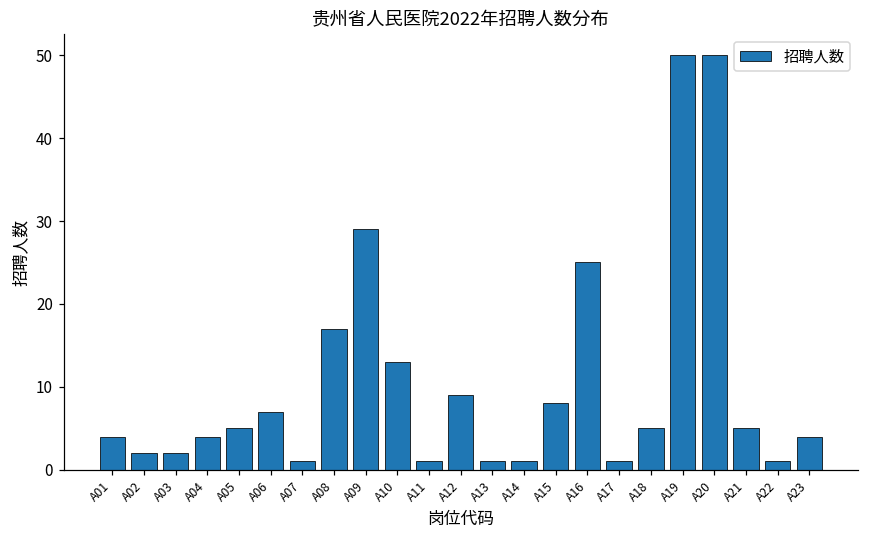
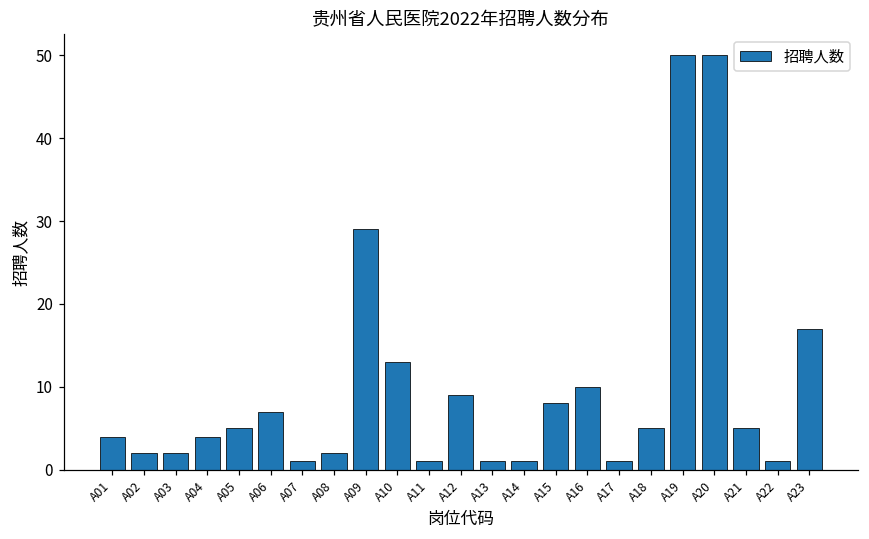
A08: 17 -> 2
A16: 25 -> 10
A23: 4 -> 17
